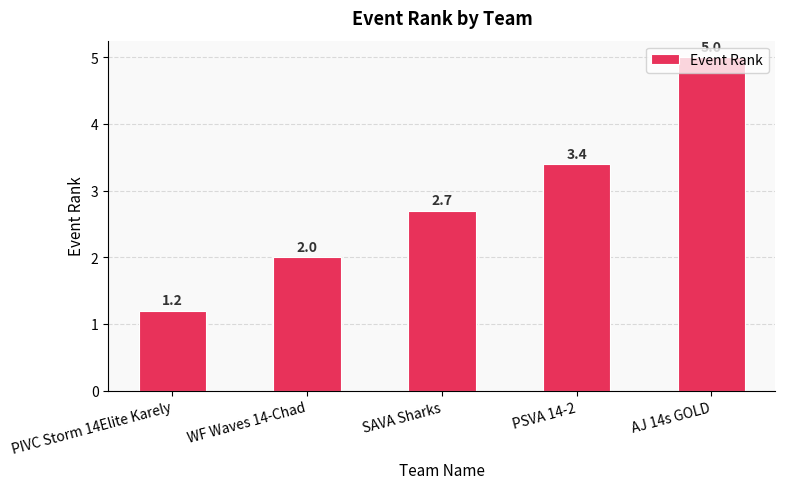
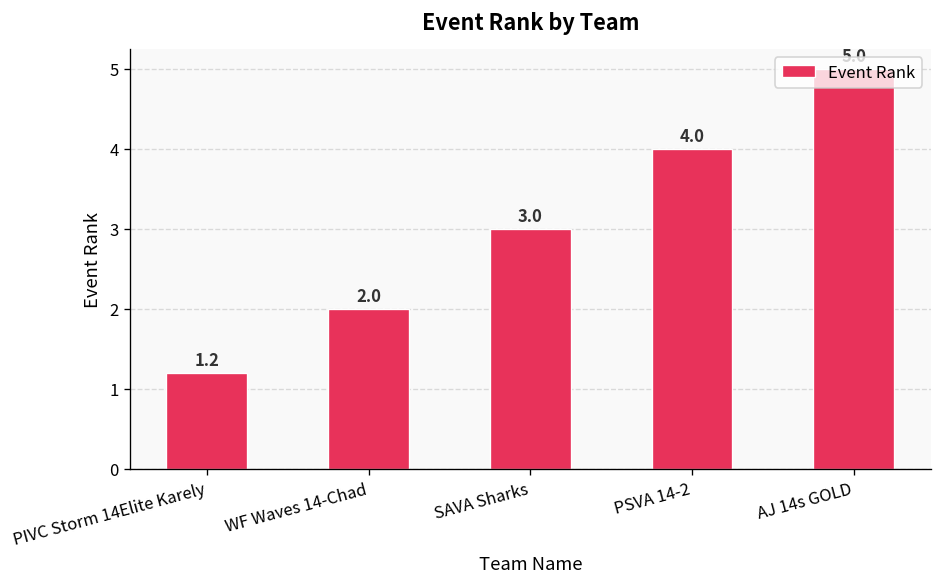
SAVA Sharks: 2.7 -> 3.0
PSVA 14-2: 3.4 -> 4.0
